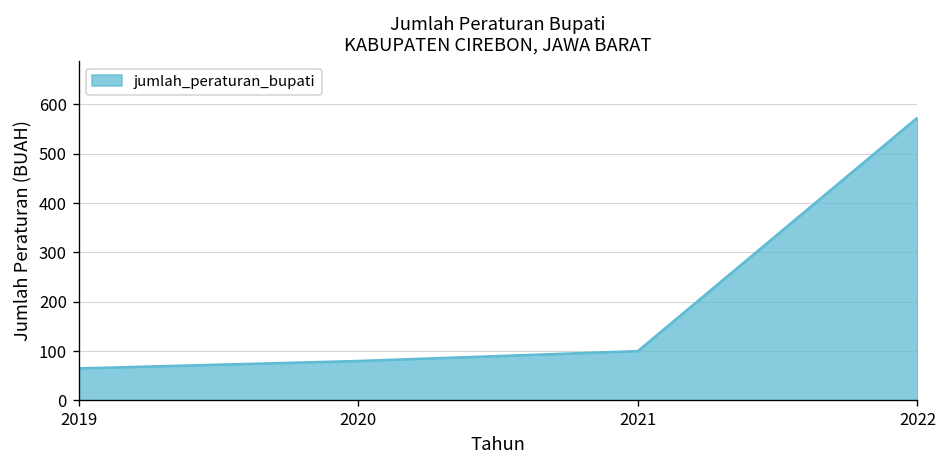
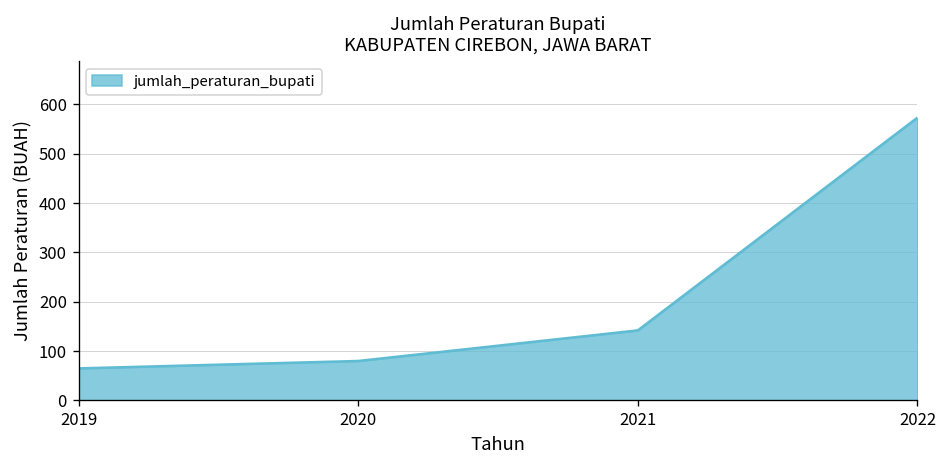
2021: 100 -> 140
